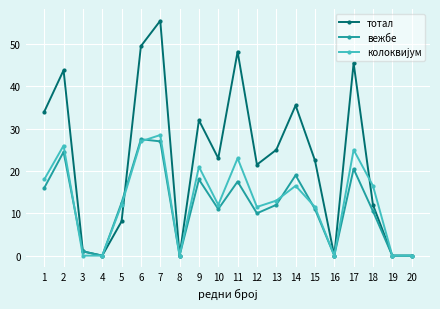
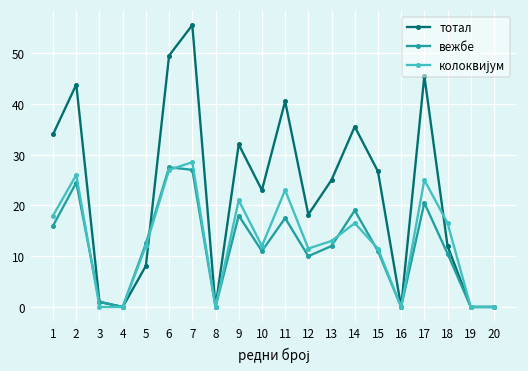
тотал, 11: 48 -> 41
тотал, 12: 22 -> 18
тотал, 15: 23 -> 27
